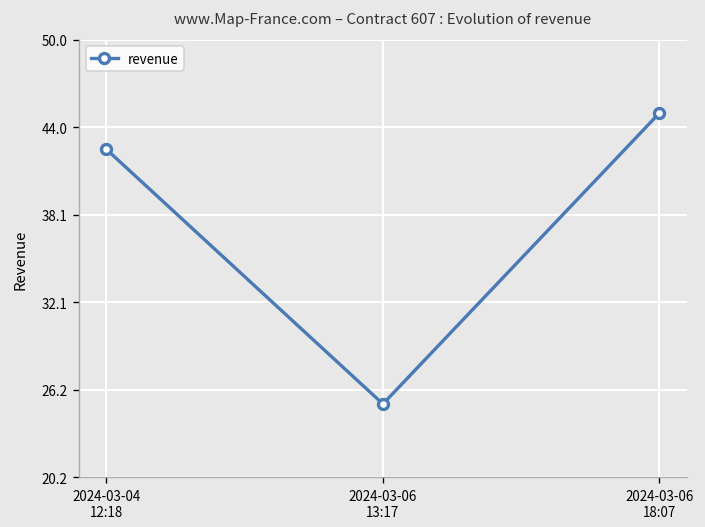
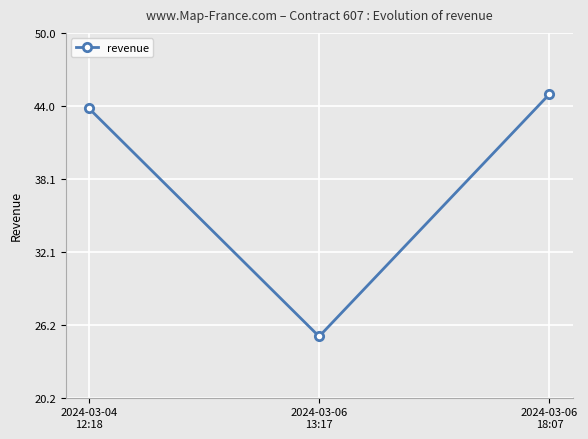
2024-03-04 12:18: 42.5 -> 43.9
